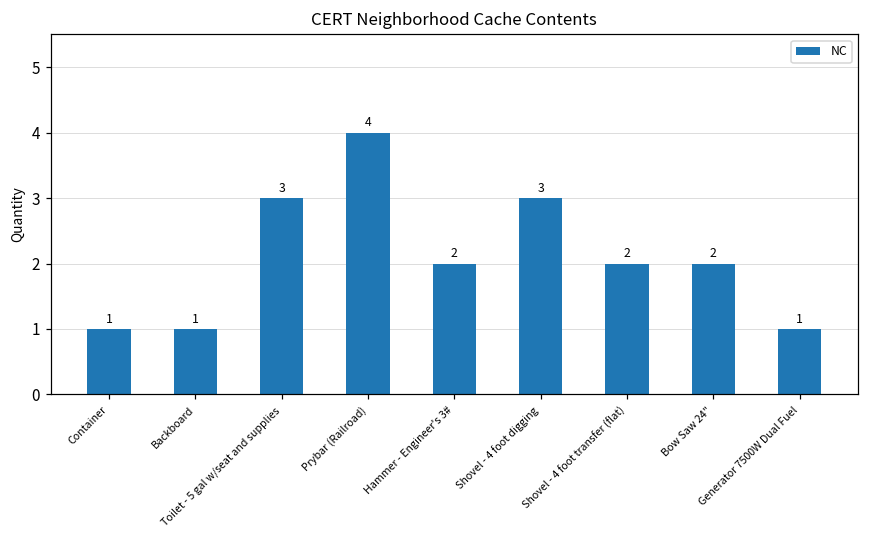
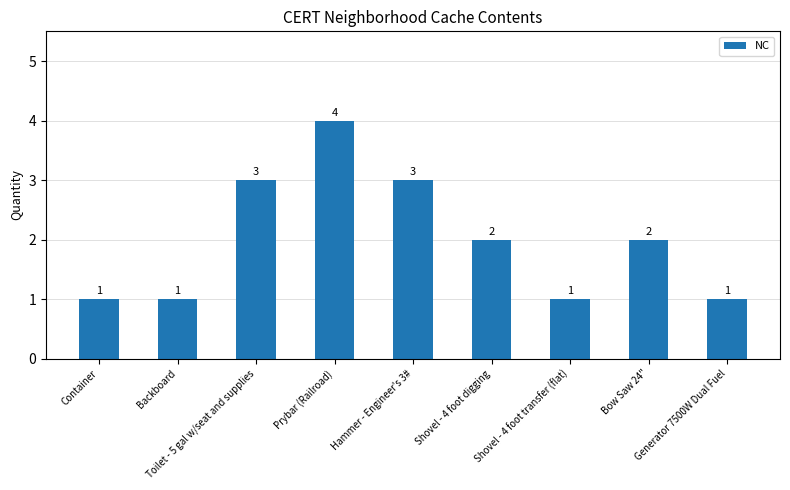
Hammer - Engineer's 3#: 2 -> 3
Shovel - 4 foot digging: 3 -> 2
Shovel - 4 foot transfer (flat): 2 -> 1
